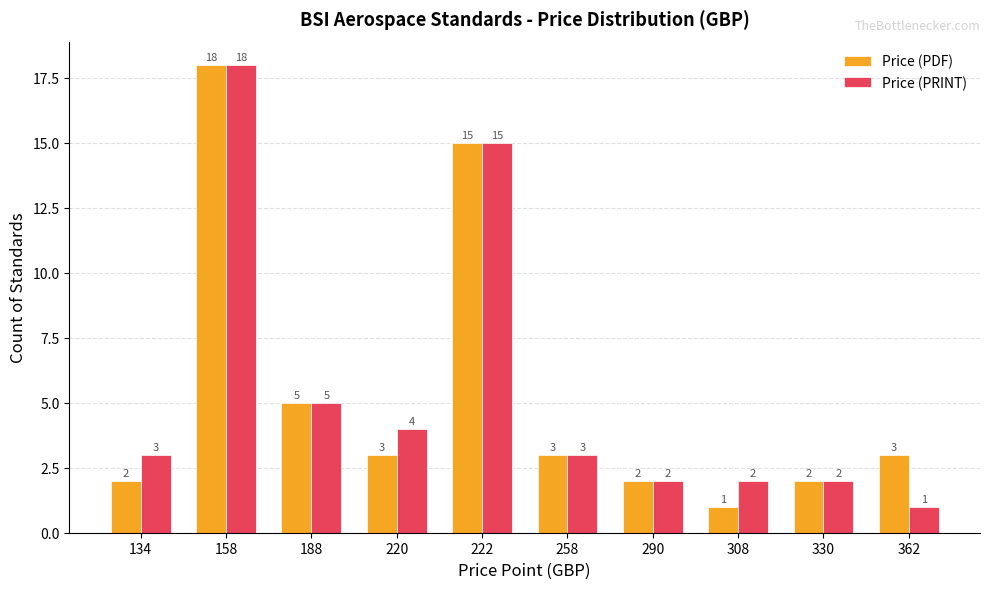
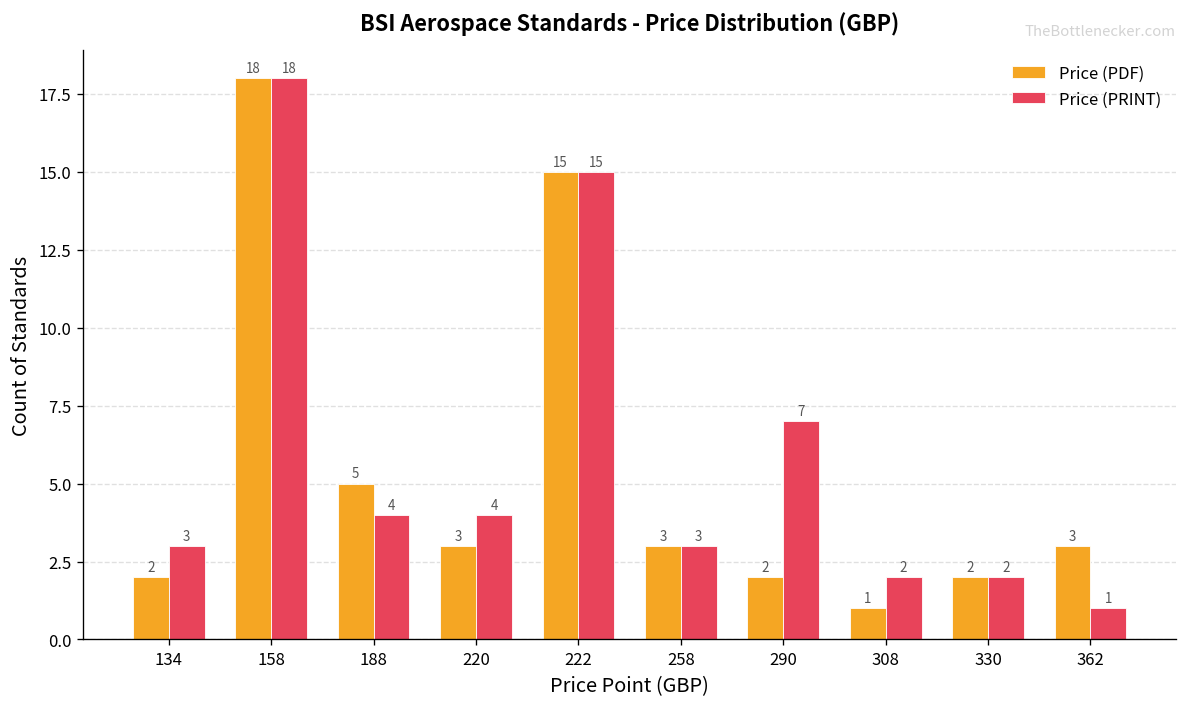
Price (PRINT), 188: 5 -> 4
Price (PRINT), 290: 2 -> 7
